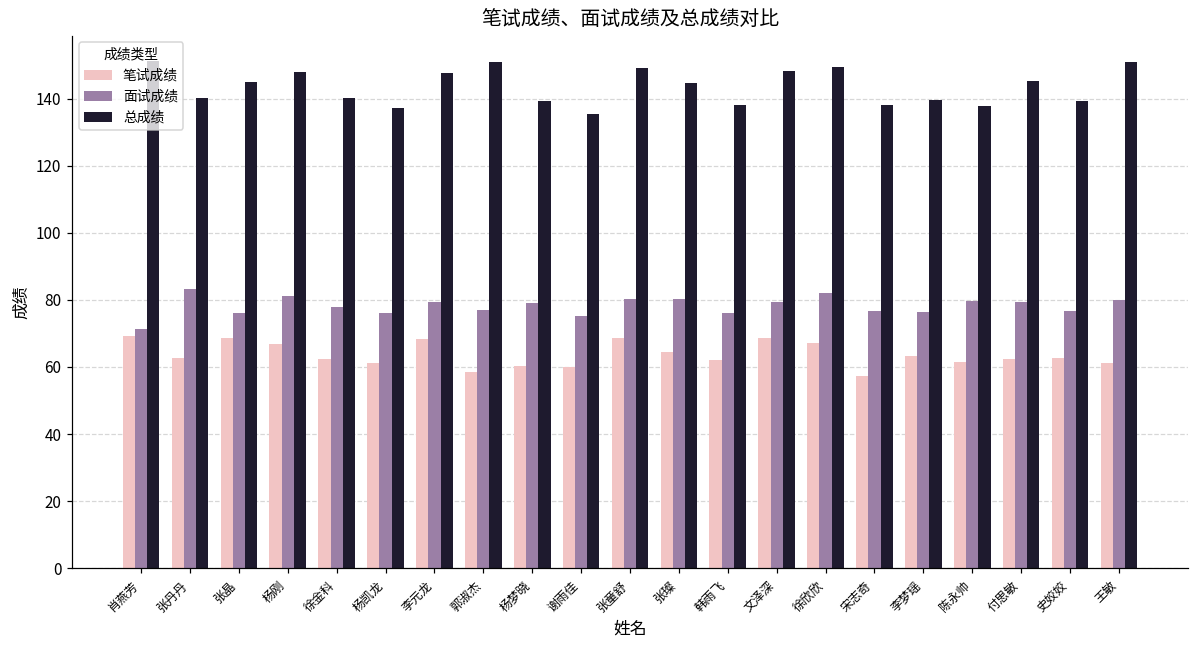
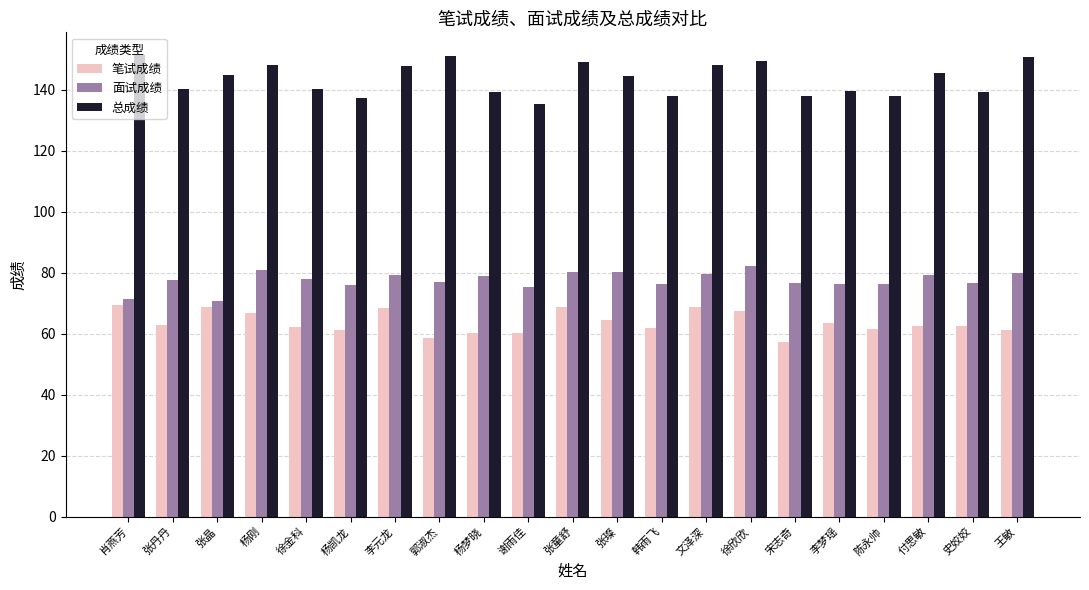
面试成绩, 张丹丹: 83 -> 77
面试成绩, 张晶: 76 -> 71
面试成绩, 陈永帅: 80 -> 76
